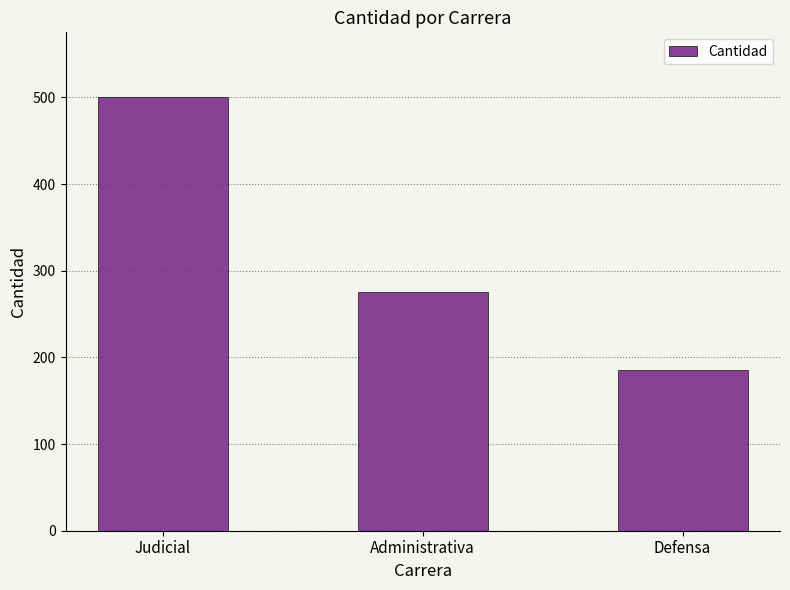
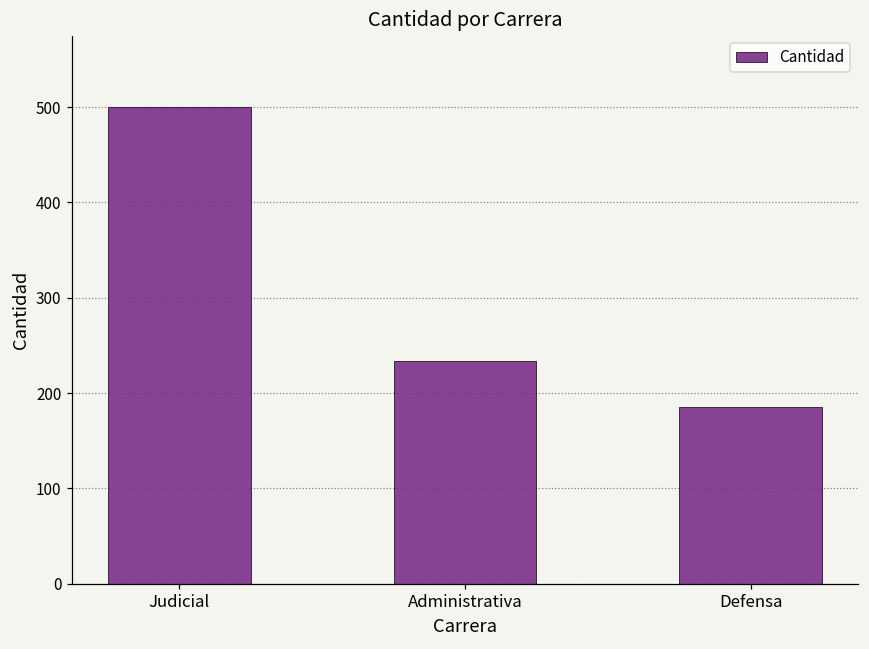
Administrativa: 280 -> 230
